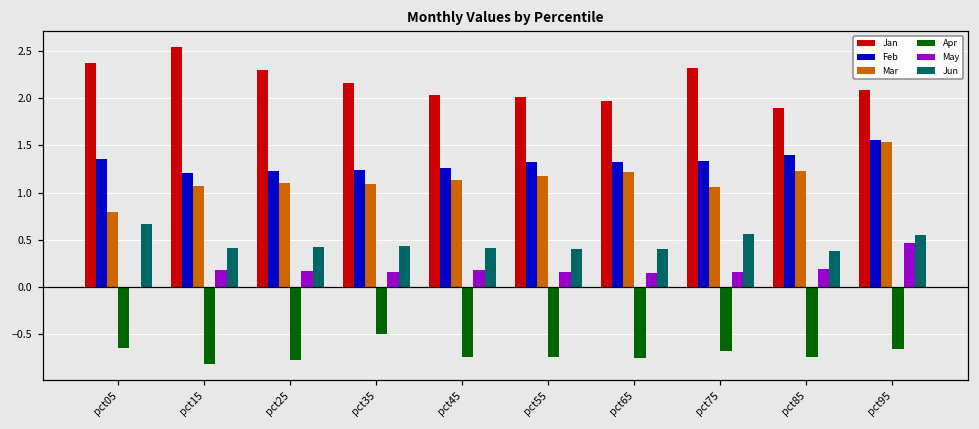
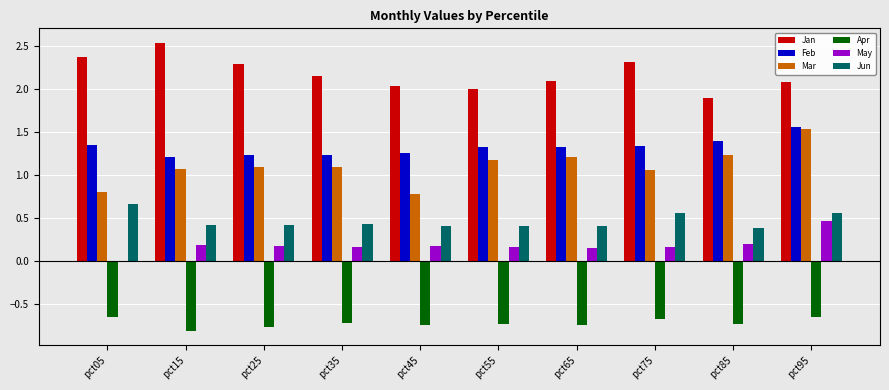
Apr, pct35: -0.5 -> -0.7
Mar, pct45: 1.1 -> 0.8
Jan, pct65: 2.0 -> 2.1
